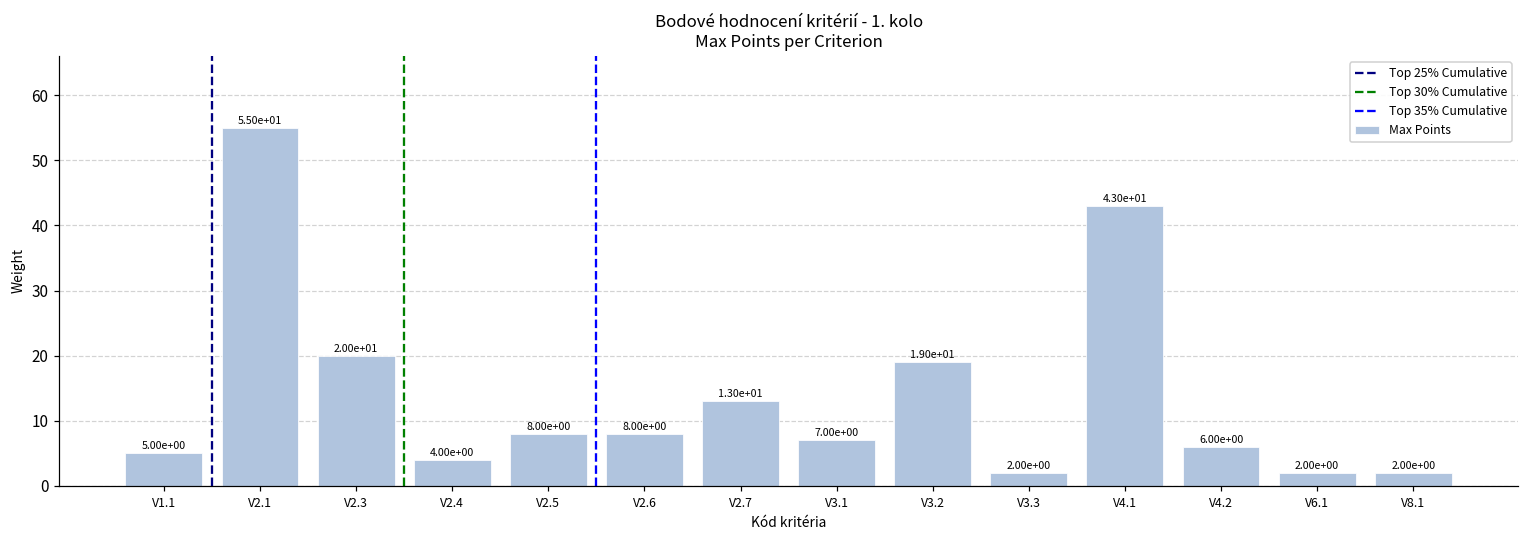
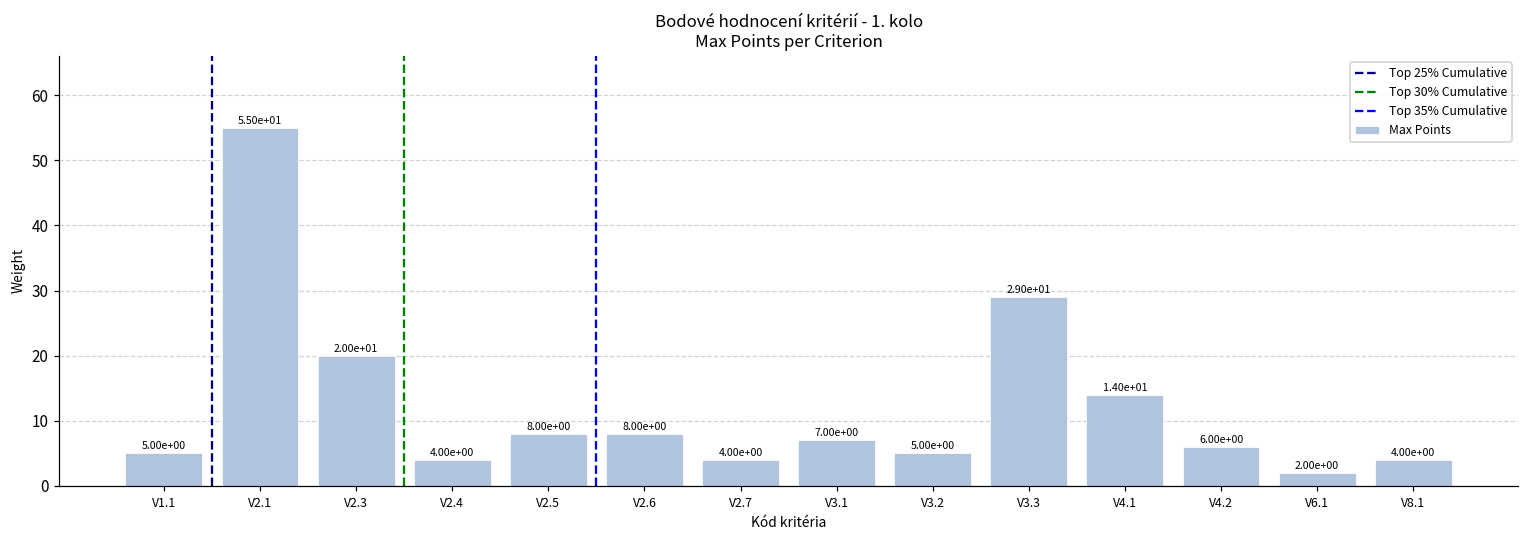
V2.7: 1.30e+01 -> 4.00e+00
V3.2: 1.90e+01 -> 5.00e+00
V3.3: 2.00e+00 -> 2.90e+01
V4.1: 4.30e+01 -> 1.40e+01
V8.1: 2.00e+00 -> 4.00e+00
